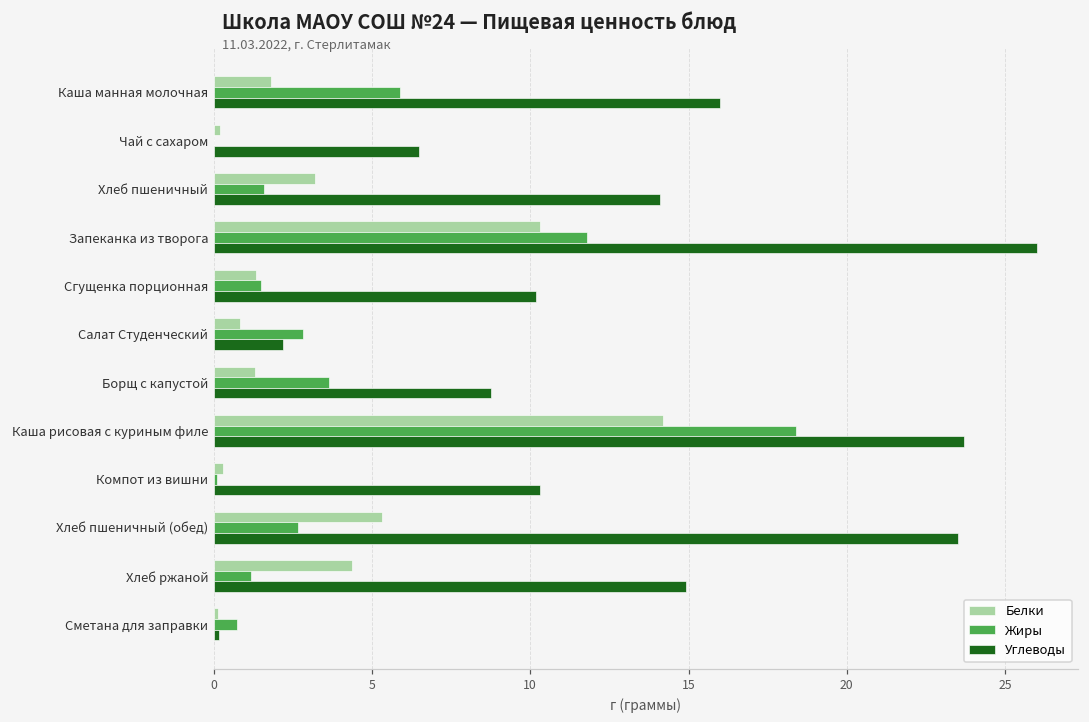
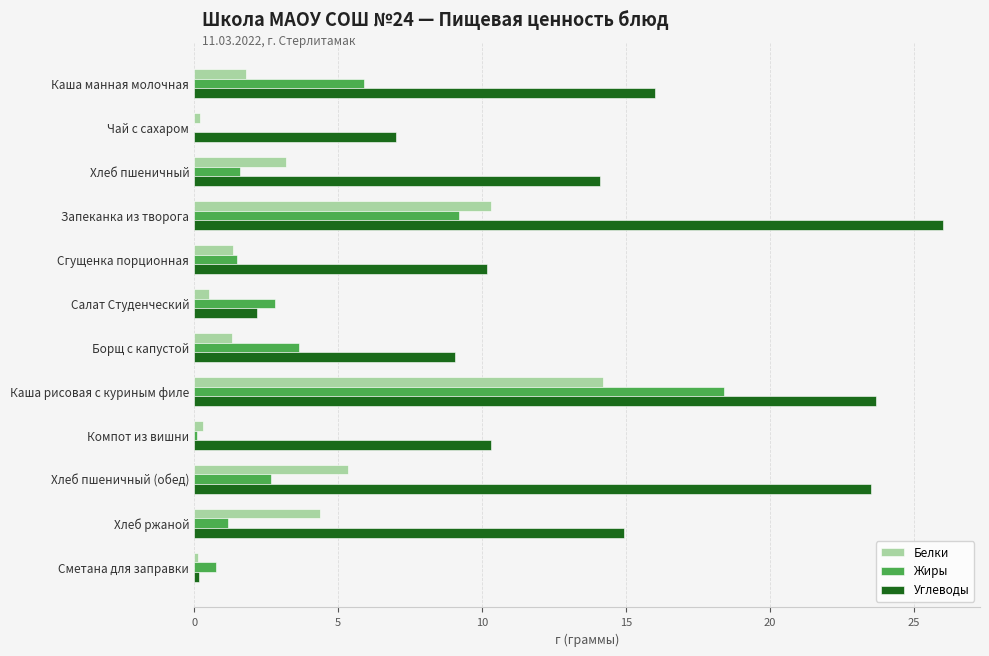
Углеводы, Чай с сахаром: 6.5 -> 7.0
Жиры, Запеканка из творога: 11.8 -> 9.2
Белки, Салат Студенческий: 0.8 -> 0.5
Углеводы, Борщ с капустой: 8.8 -> 9.1
